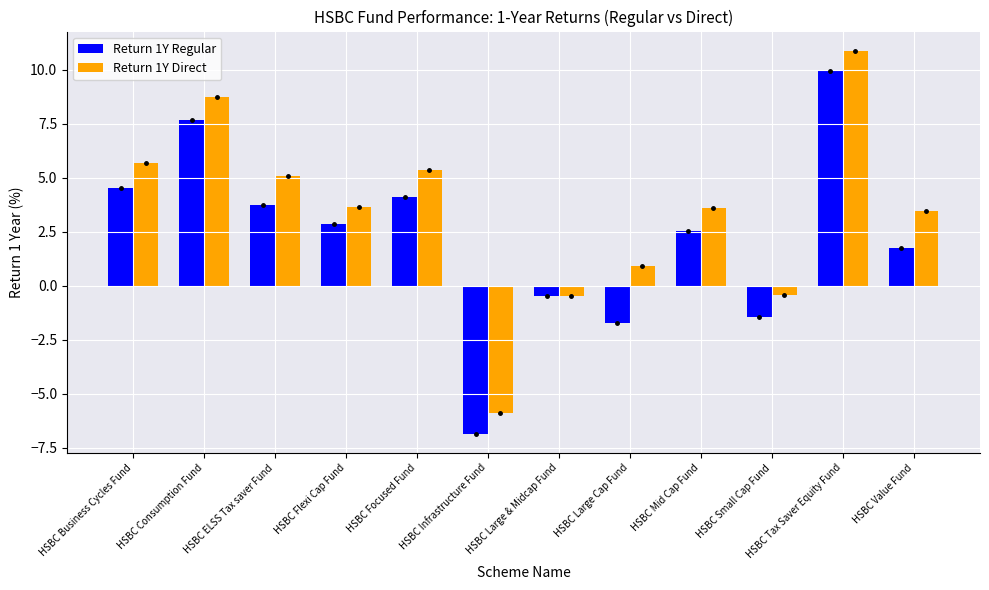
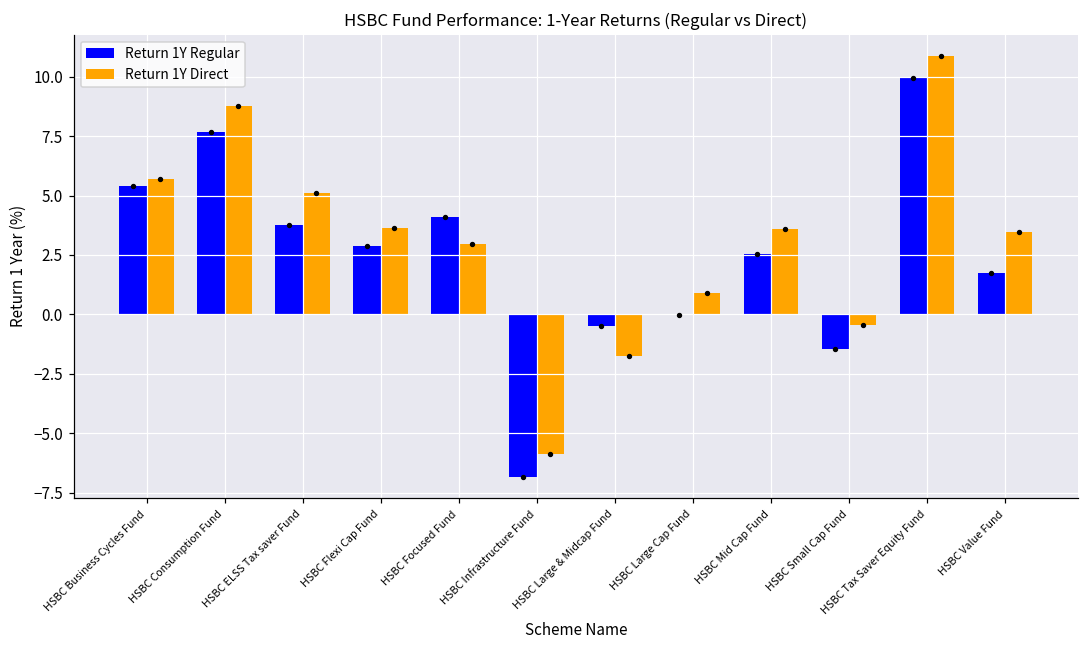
Return 1Y Regular, HSBC Business Cycles Fund: 4.5 -> 5.4
Return 1Y Direct, HSBC Focused Fund: 5.4 -> 2.9
Return 1Y Direct, HSBC Large & Midcap Fund: -0.5 -> -1.8
Return 1Y Regular, HSBC Large Cap Fund: -1.7 -> 0.0
